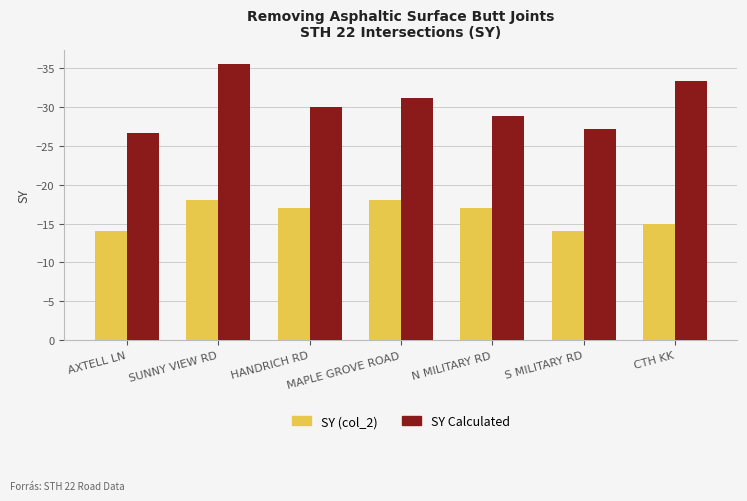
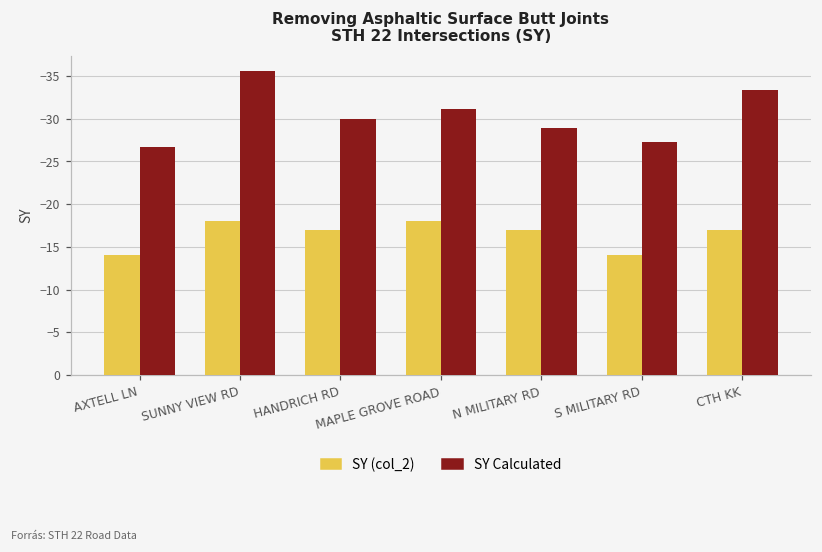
SY (col_2), CTH KK: -15 -> -17
